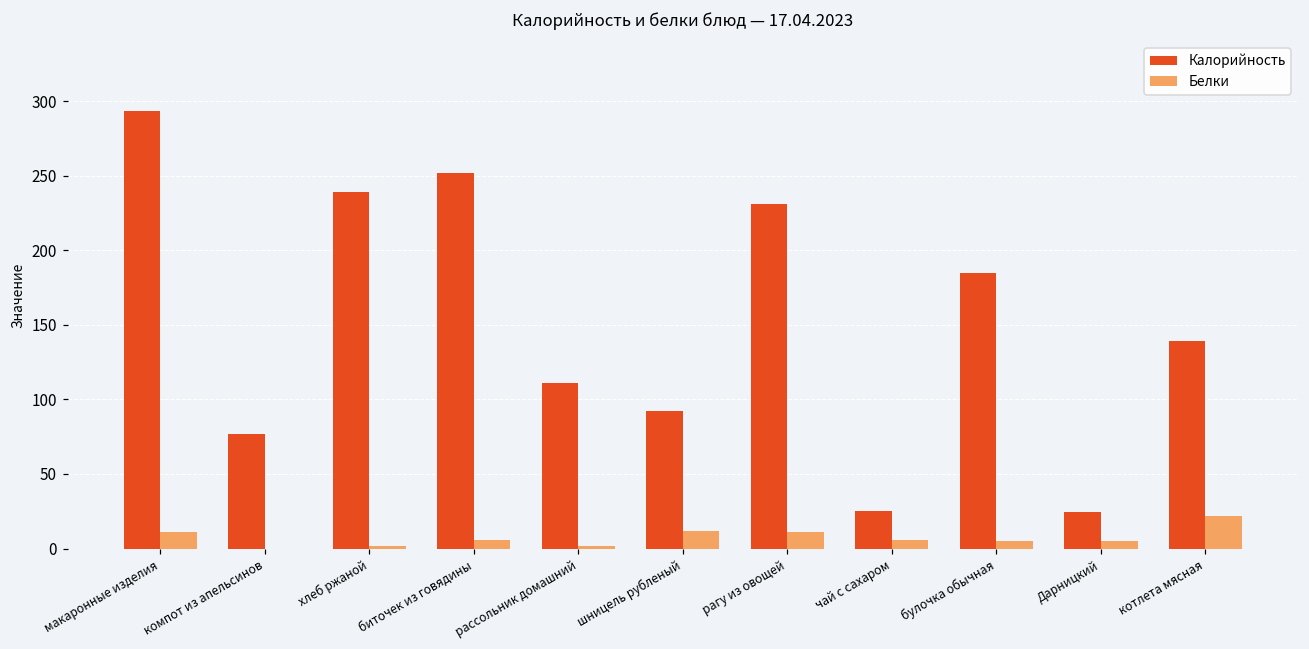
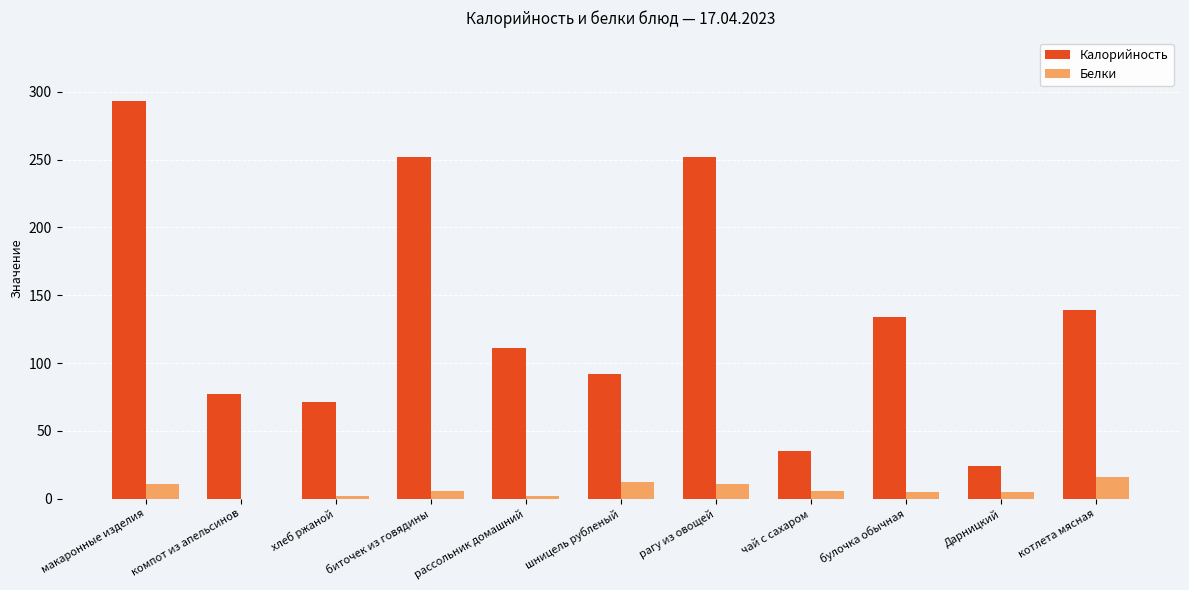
Калорийность, хлеб ржаной: 239 -> 71
Калорийность, рагу из овощей: 231 -> 252
Калорийность, чай с сахаром: 25 -> 35
Калорийность, булочка обычная: 185 -> 134
Белки, котлета мясная: 22 -> 16
